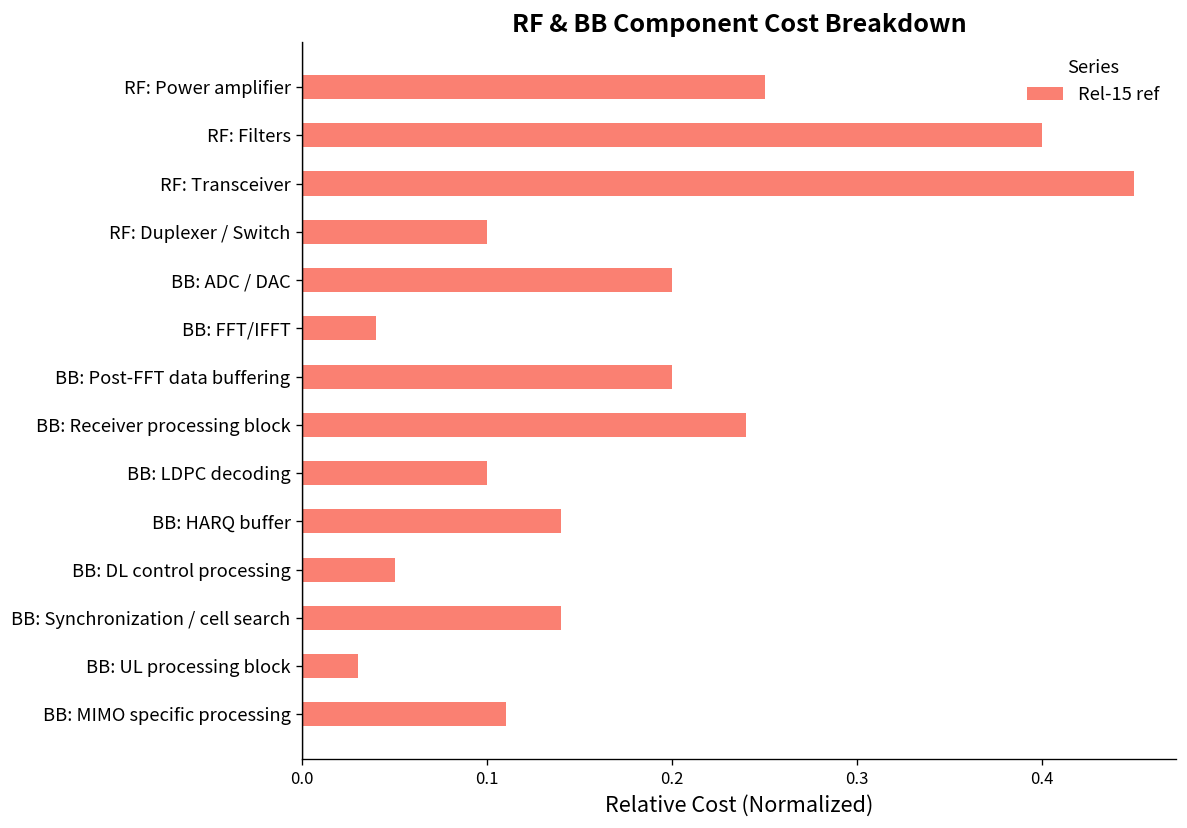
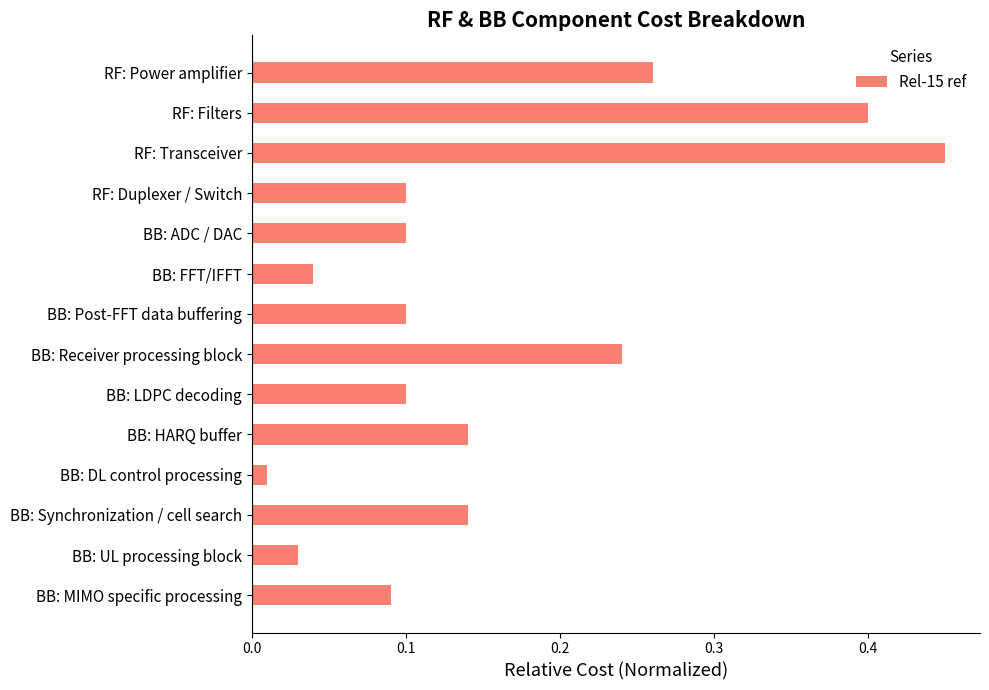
RF: Power amplifier: 0.25 -> 0.26
BB: ADC / DAC: 0.2 -> 0.1
BB: Post-FFT data buffering: 0.2 -> 0.1
BB: DL control processing: 0.05 -> 0.01
BB: MIMO specific processing: 0.11 -> 0.09
